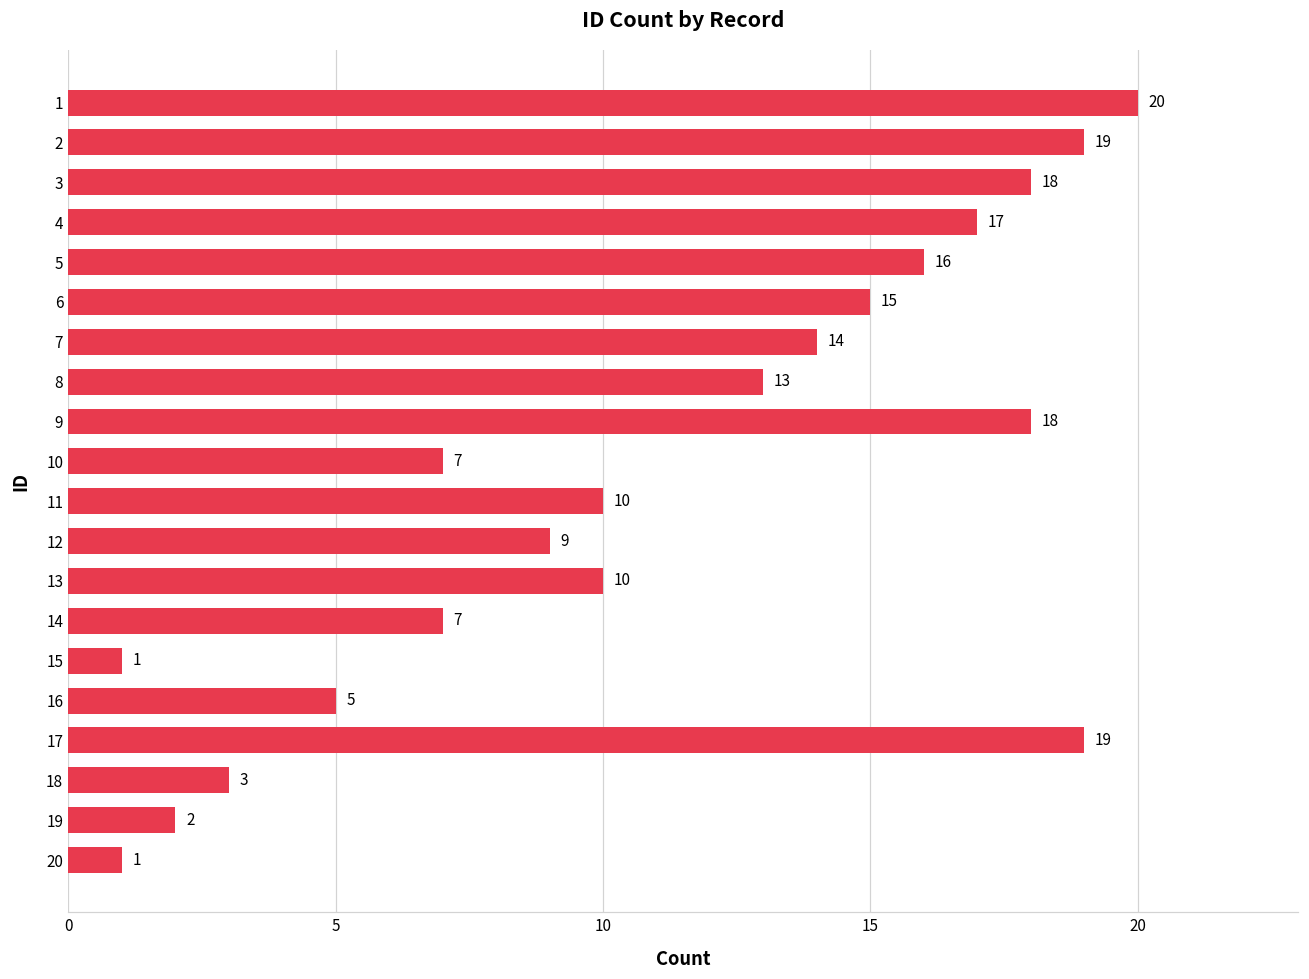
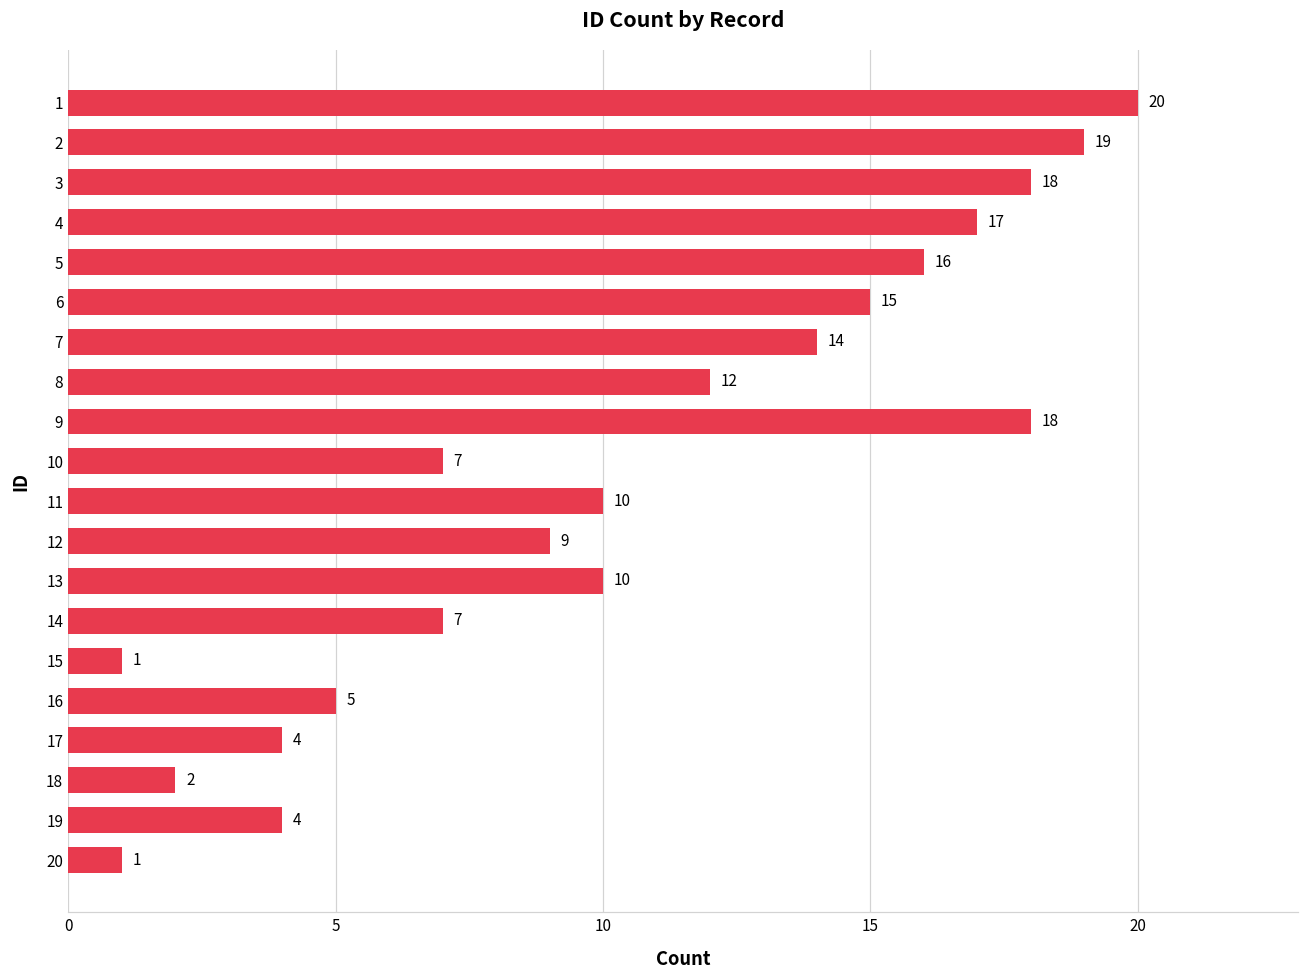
8: 13 -> 12
17: 19 -> 4
18: 3 -> 2
19: 2 -> 4
